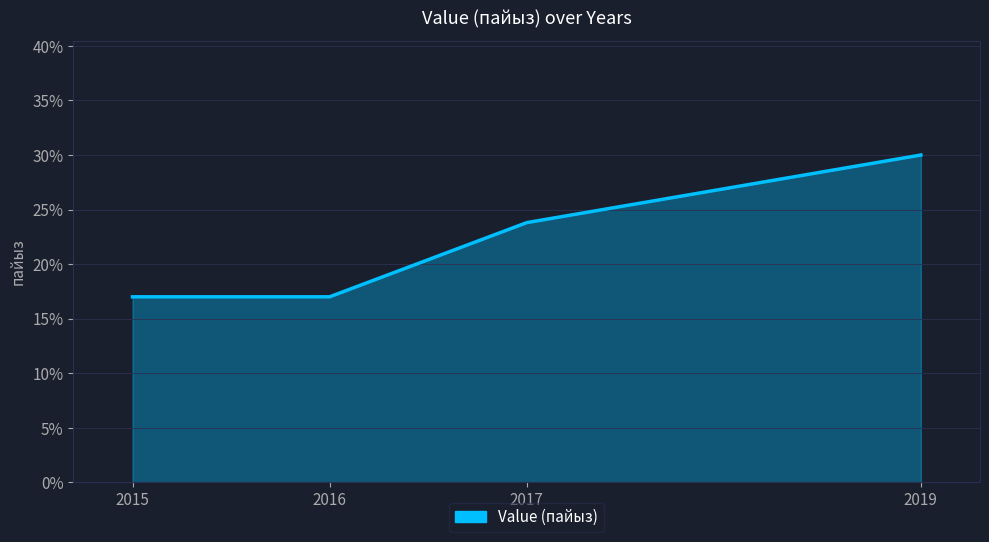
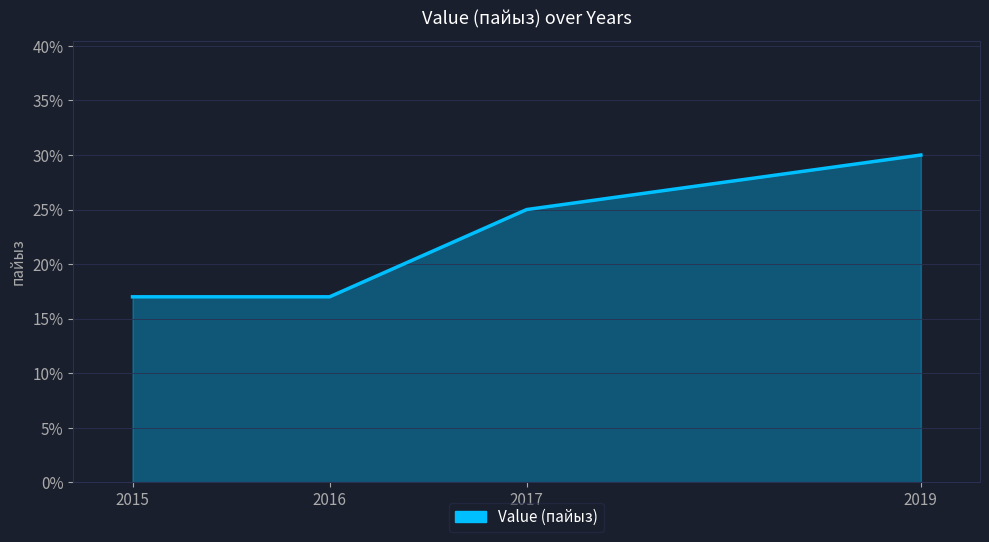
2017: 23.8% -> 25.0%
